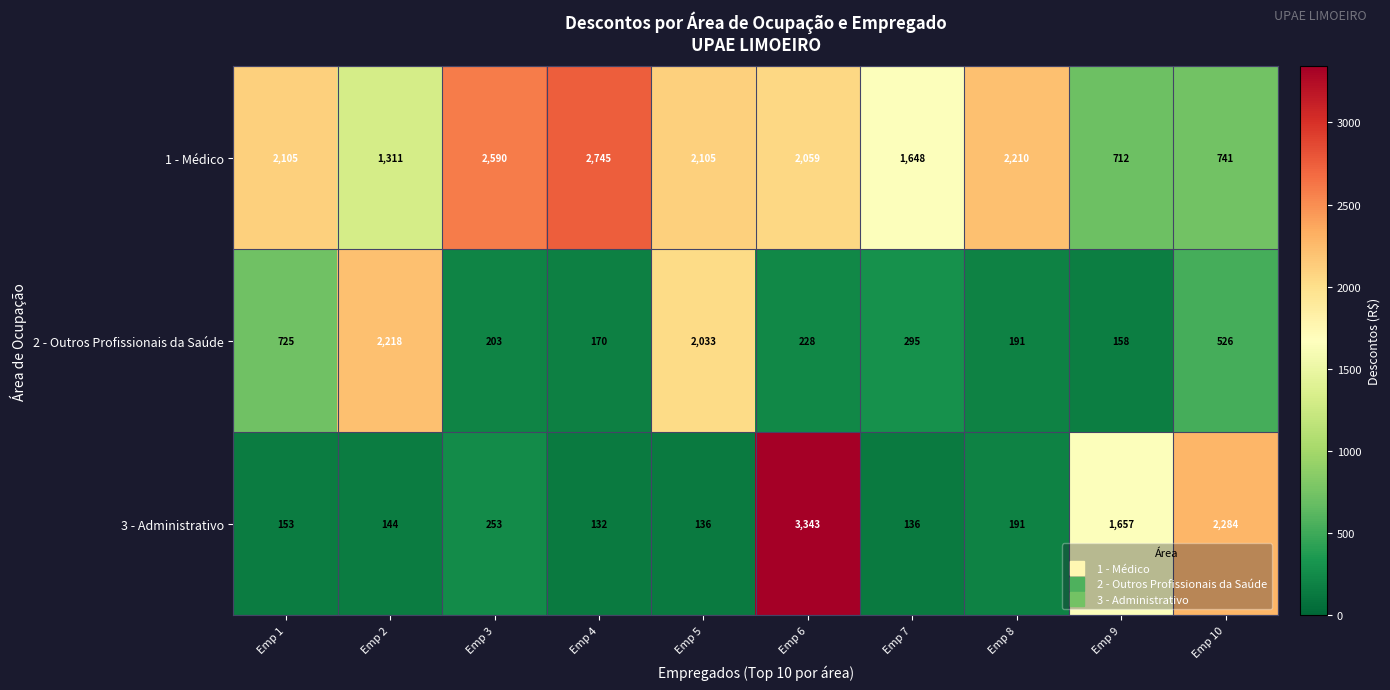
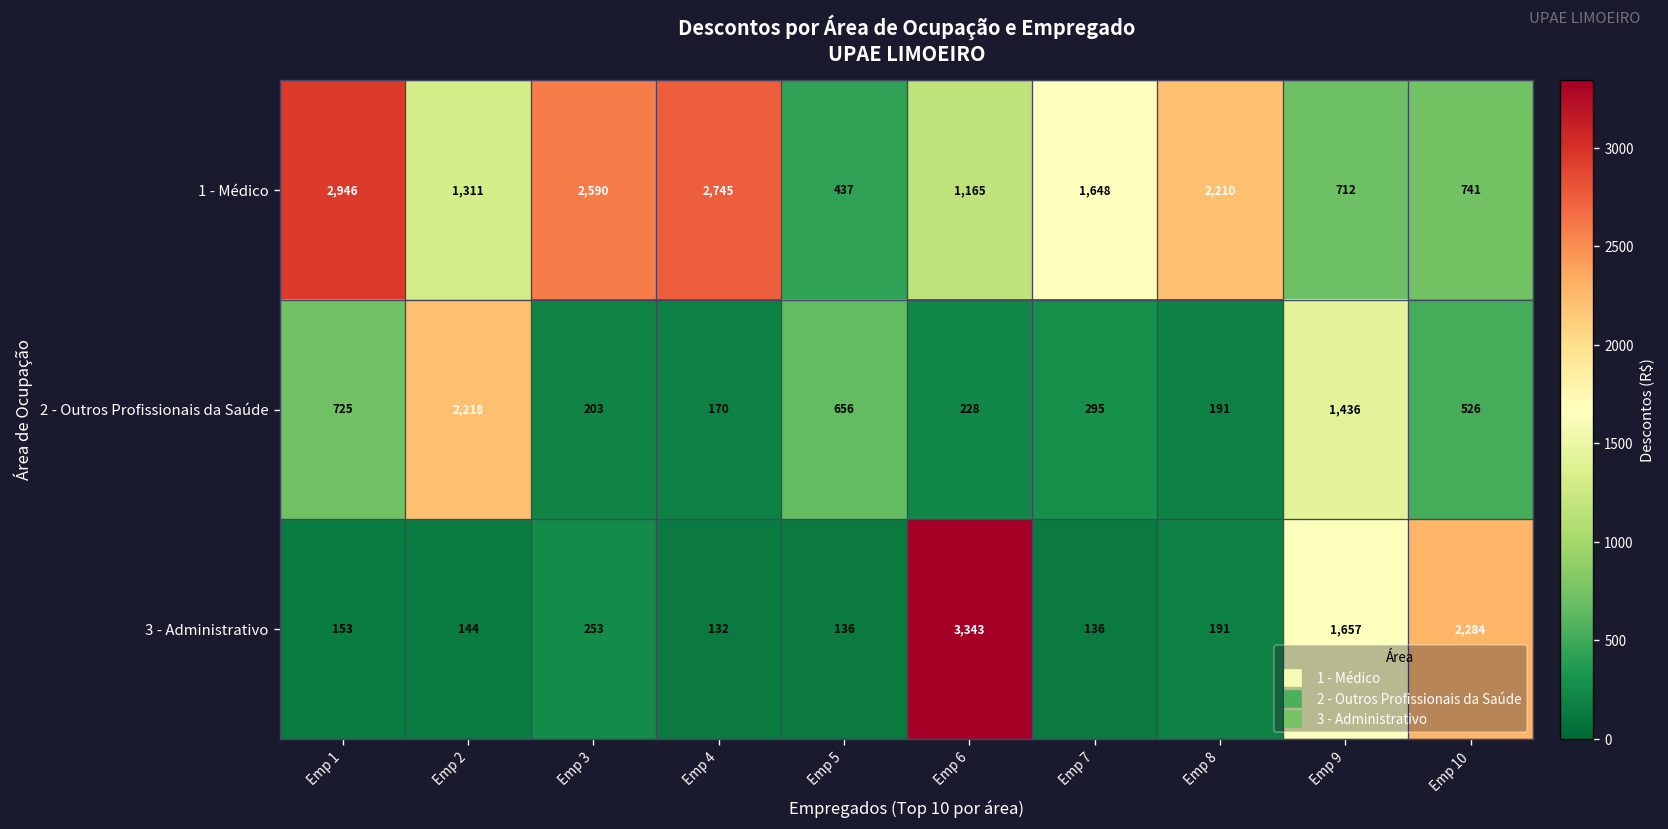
1 - Médico, Emp 1: 2,105 -> 2,946
1 - Médico, Emp 5: 2,105 -> 437
1 - Médico, Emp 6: 2,059 -> 1,165
2 - Outros Profissionais da Saúde, Emp 5: 2,033 -> 656
2 - Outros Profissionais da Saúde, Emp 9: 158 -> 1,436
